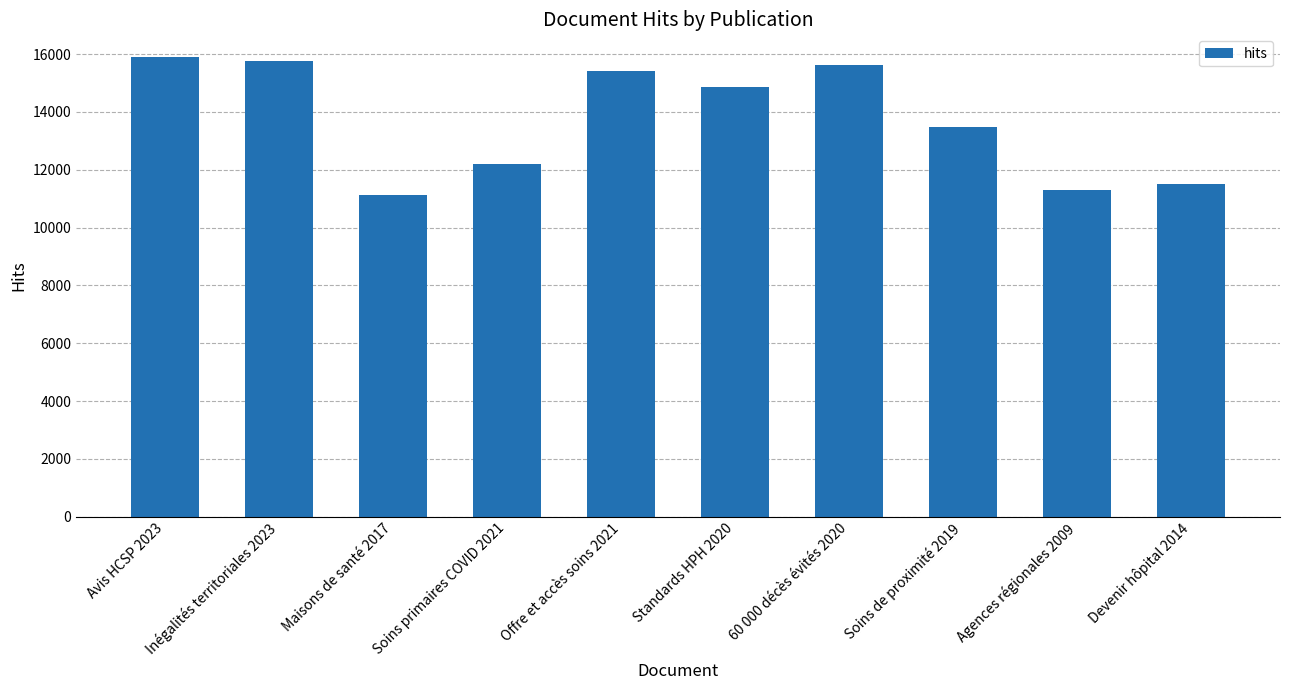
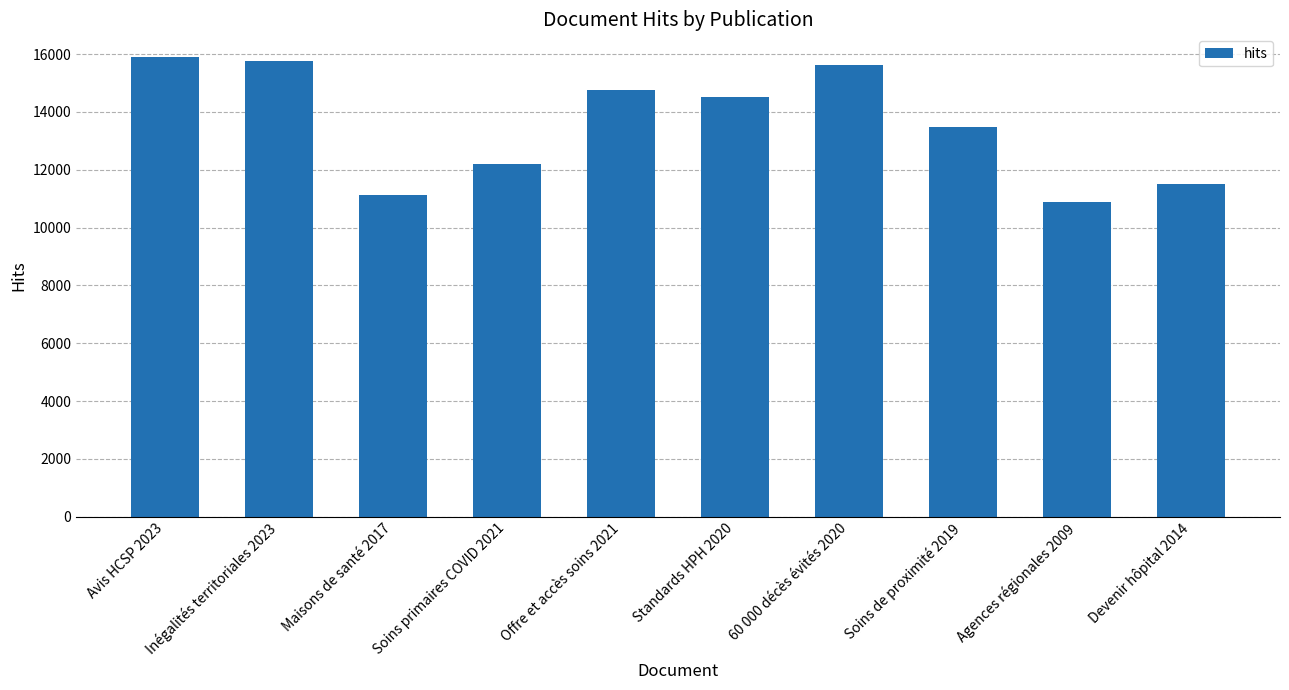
Offre et accès soins 2021: 15400 -> 14800
Standards HPH 2020: 14900 -> 14500
Agences régionales 2009: 11300 -> 10900
